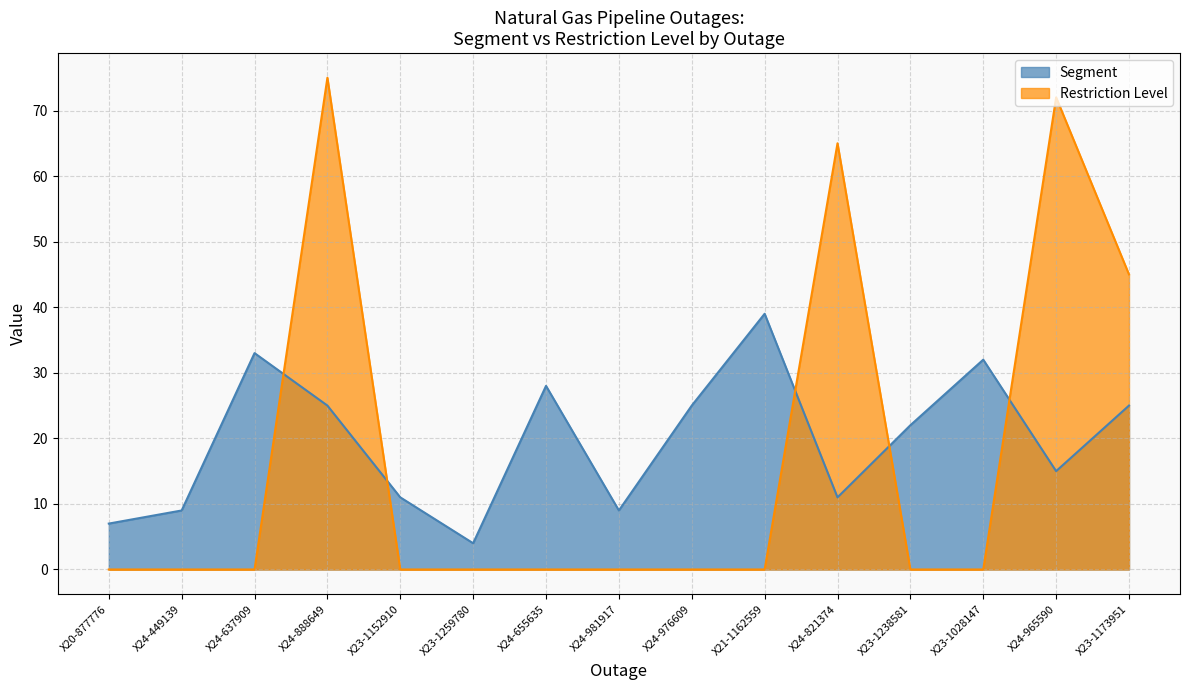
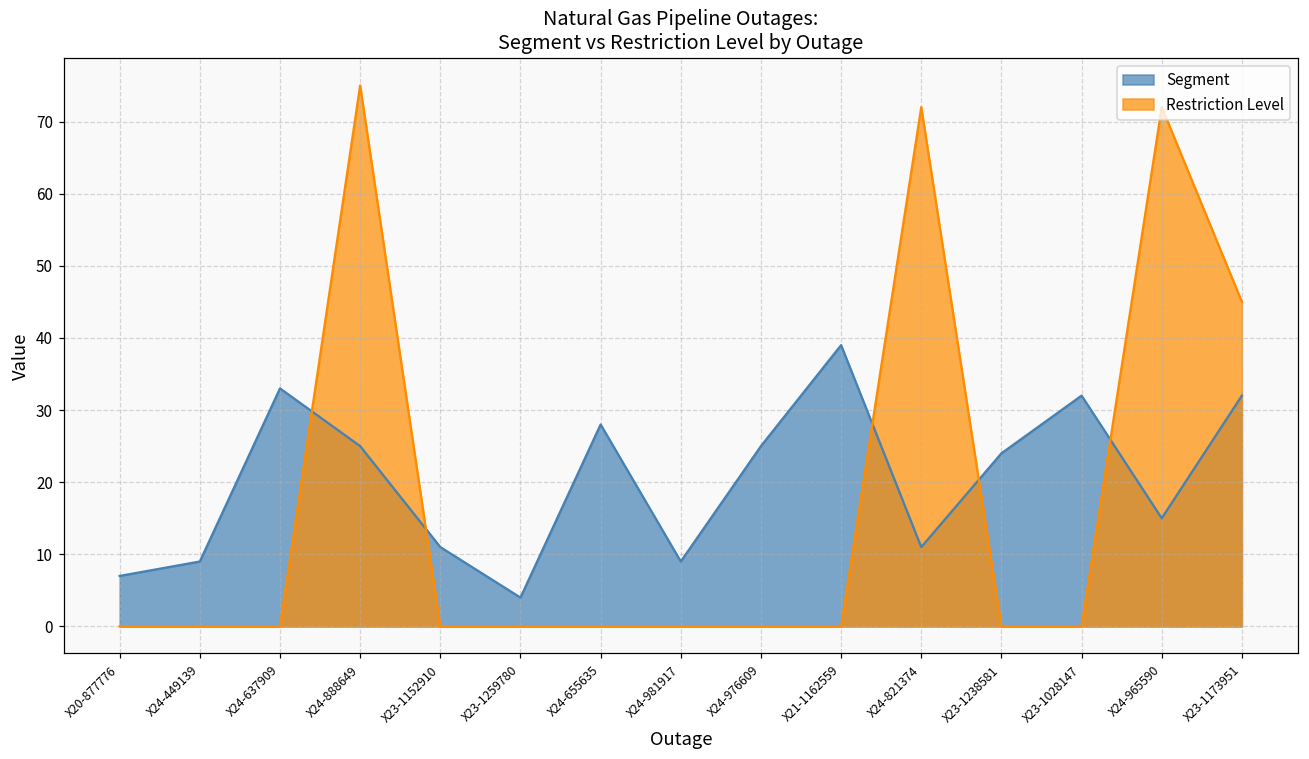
Restriction Level, X24-821374: 65 -> 72
Segment, X23-1238581: 22 -> 24
Segment, X23-1173951: 25 -> 32
